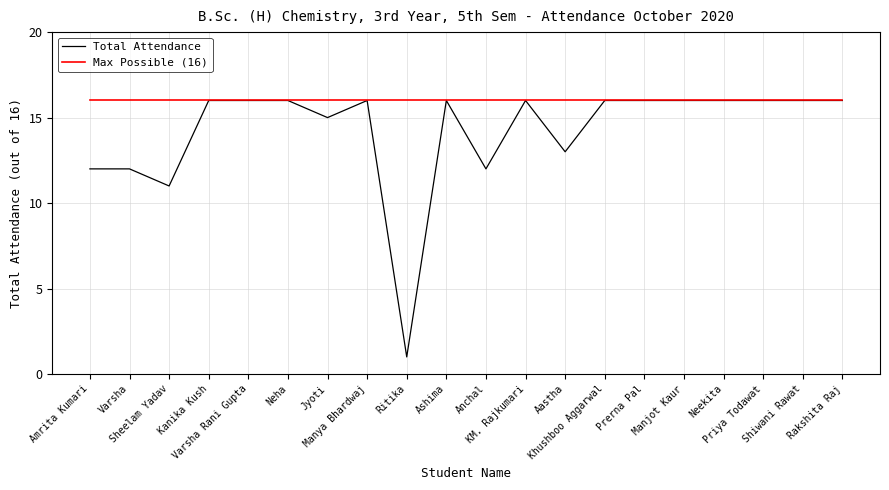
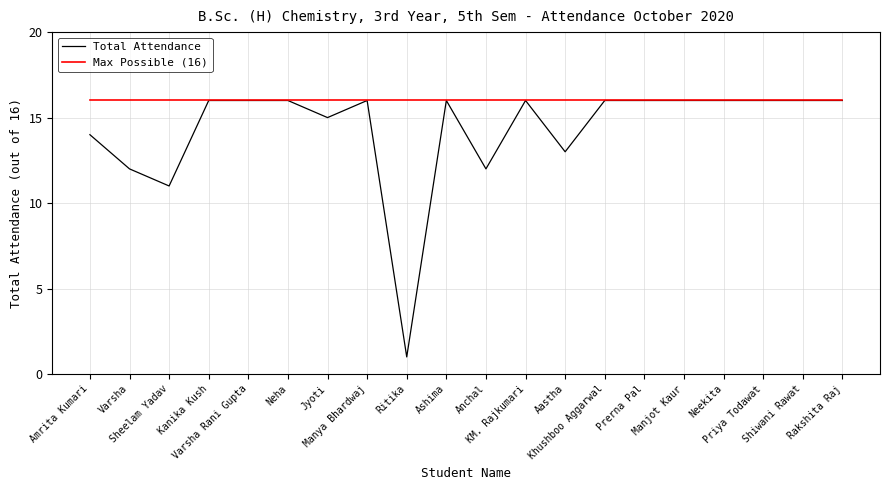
Total Attendance, Amrita Kumari: 12 -> 14
